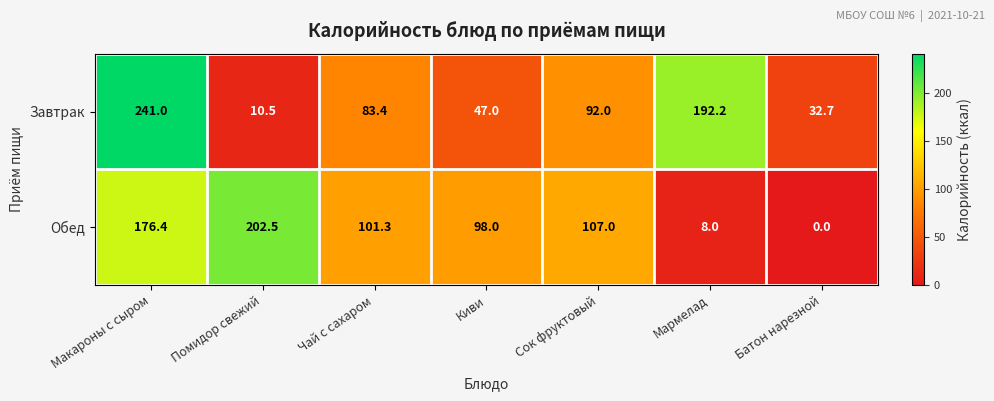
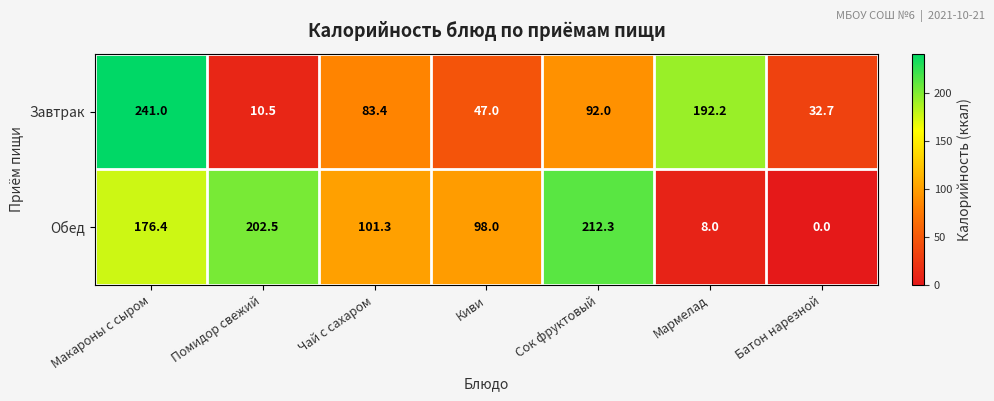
Обед, Сок фруктовый: 107.0 -> 212.3
